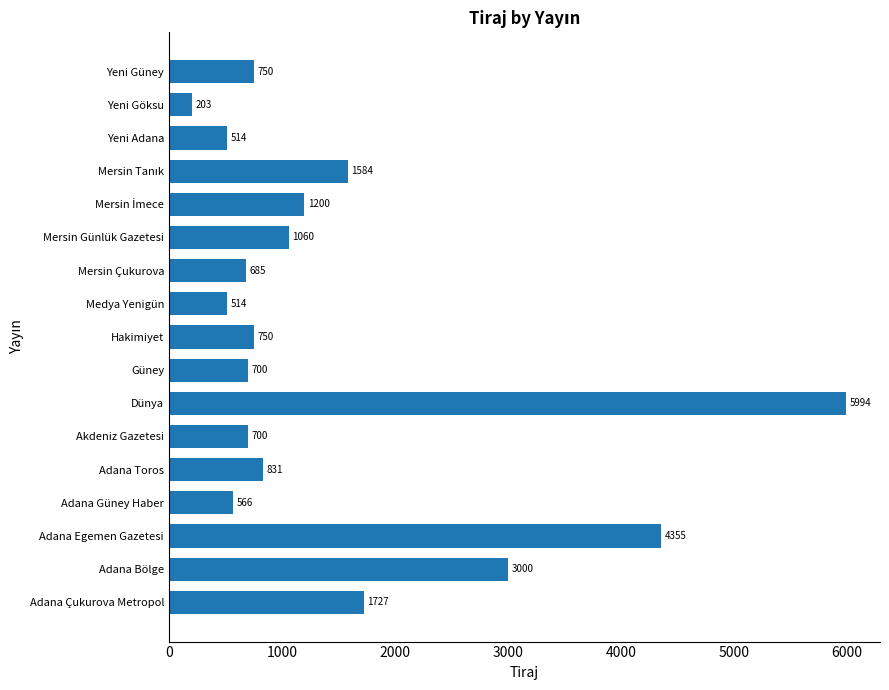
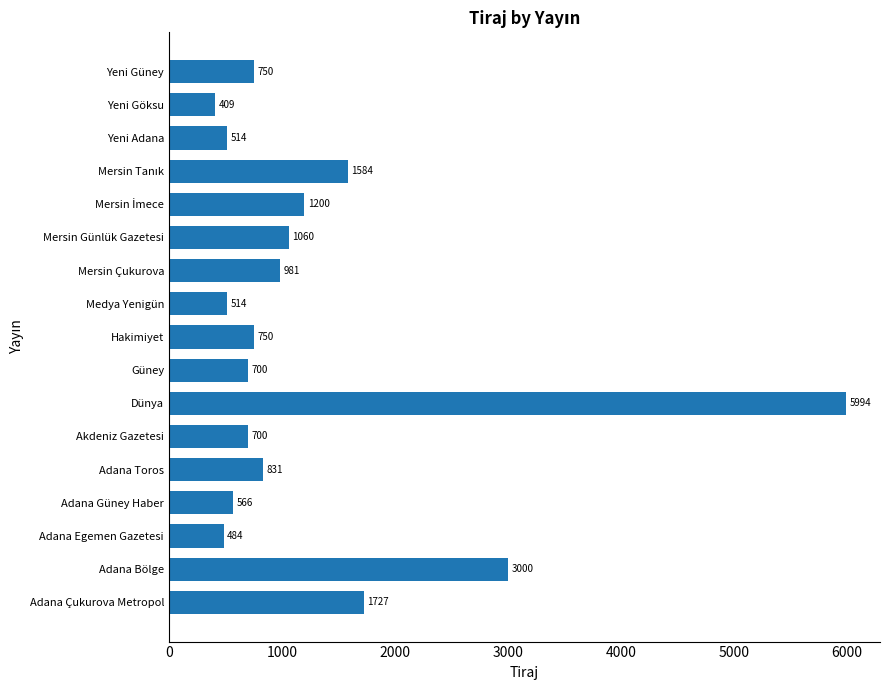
Yeni Göksu: 203 -> 409
Mersin Çukurova: 685 -> 981
Adana Egemen Gazetesi: 4355 -> 484
